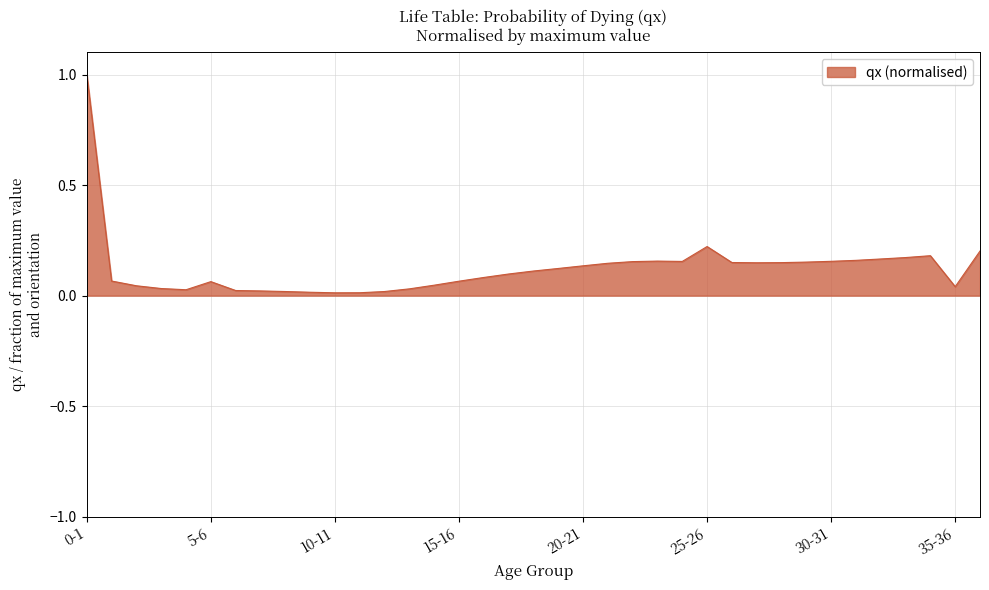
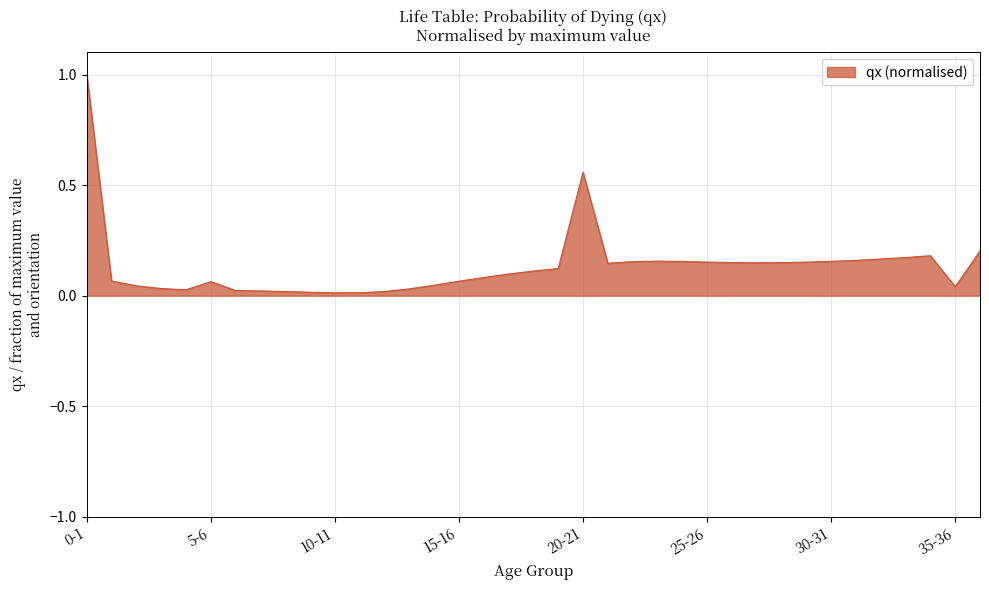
20-21: 0.13 -> 0.56
25-26: 0.22 -> 0.15
